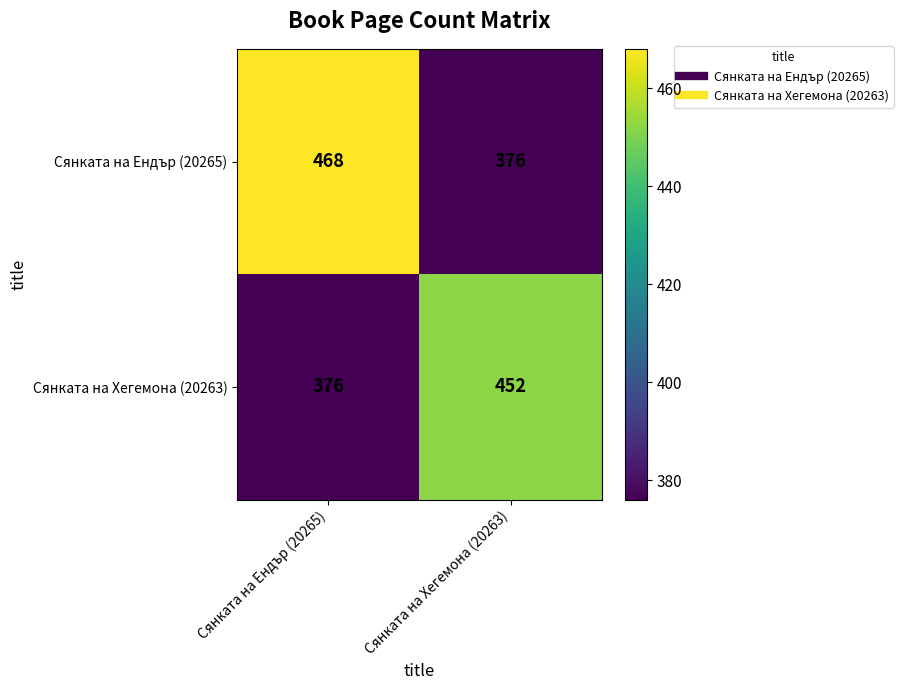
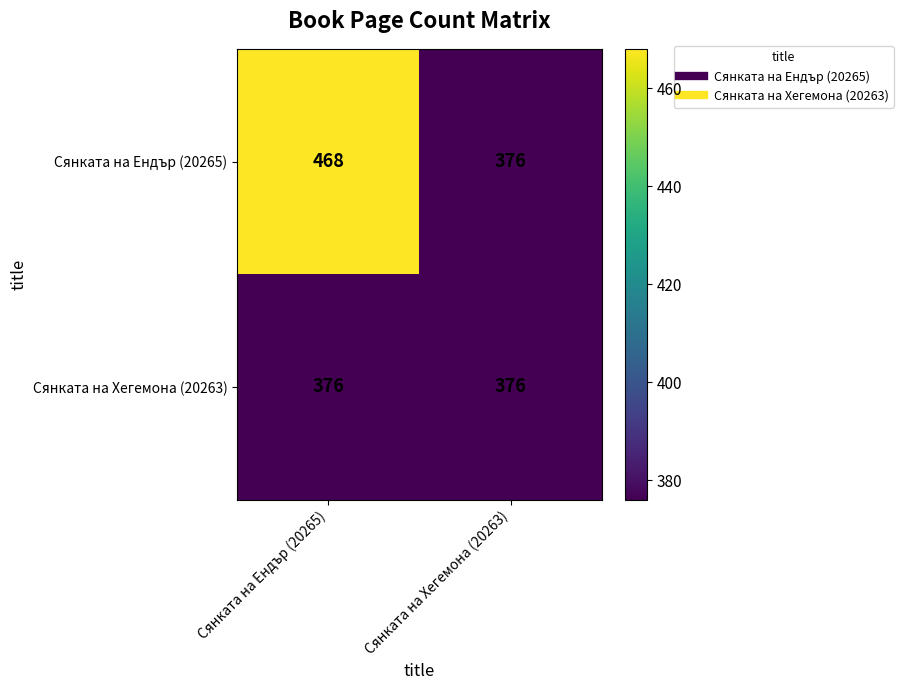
Сянката на Хегемона (20263), Сянката на Хегемона (20263): 452 -> 376
